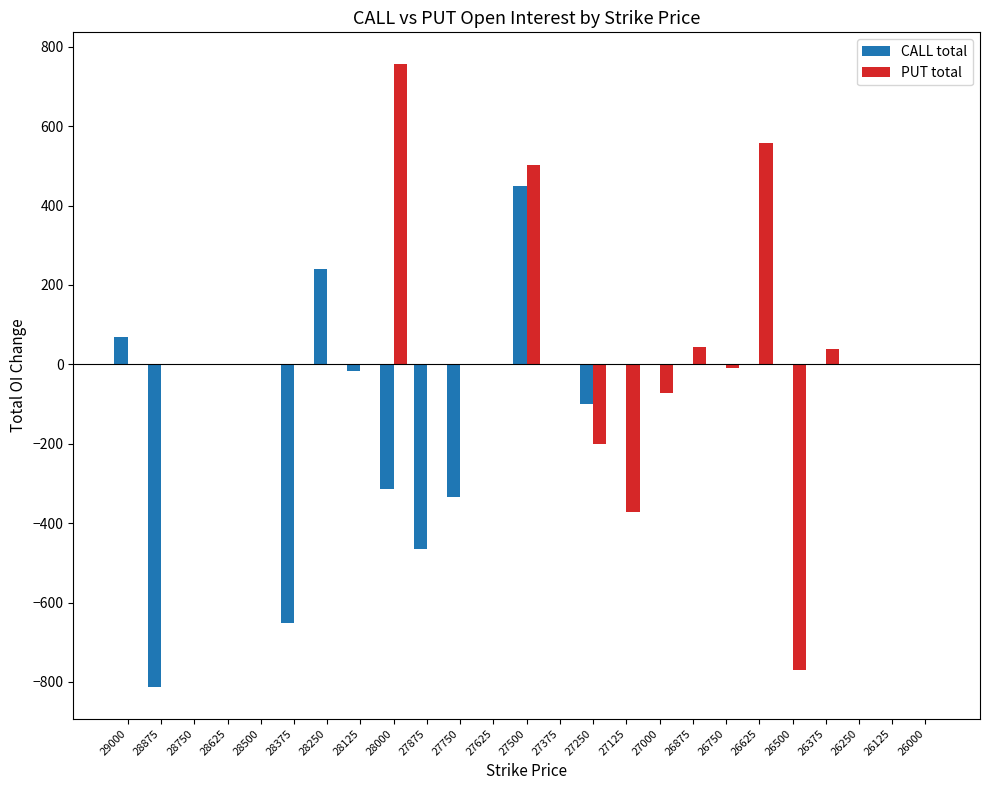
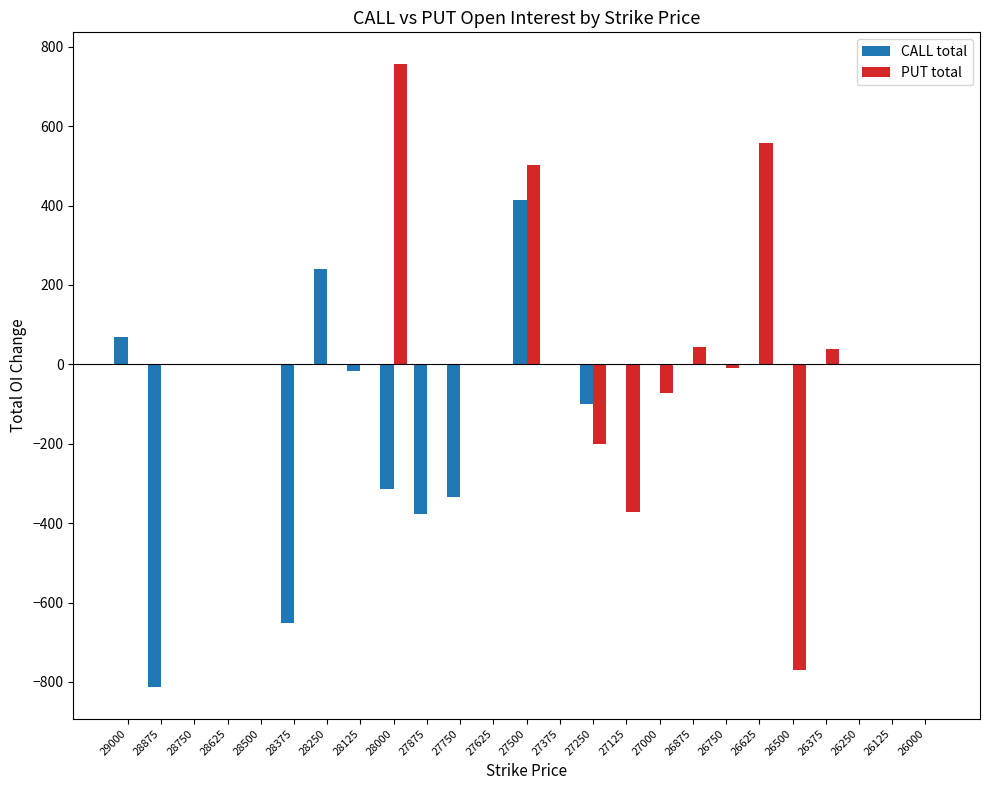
CALL total, 27875: -470 -> -380
CALL total, 27500: 450 -> 410
